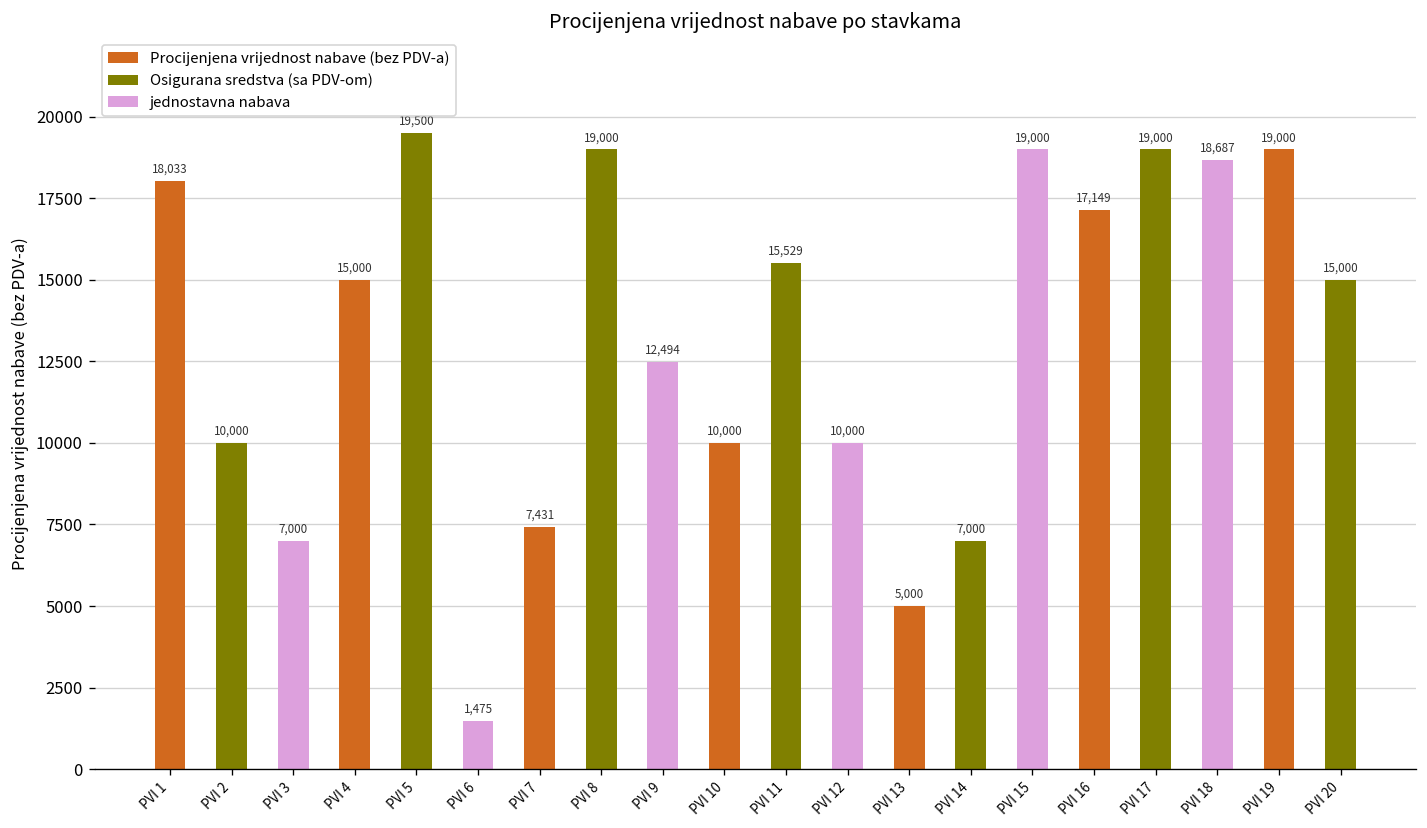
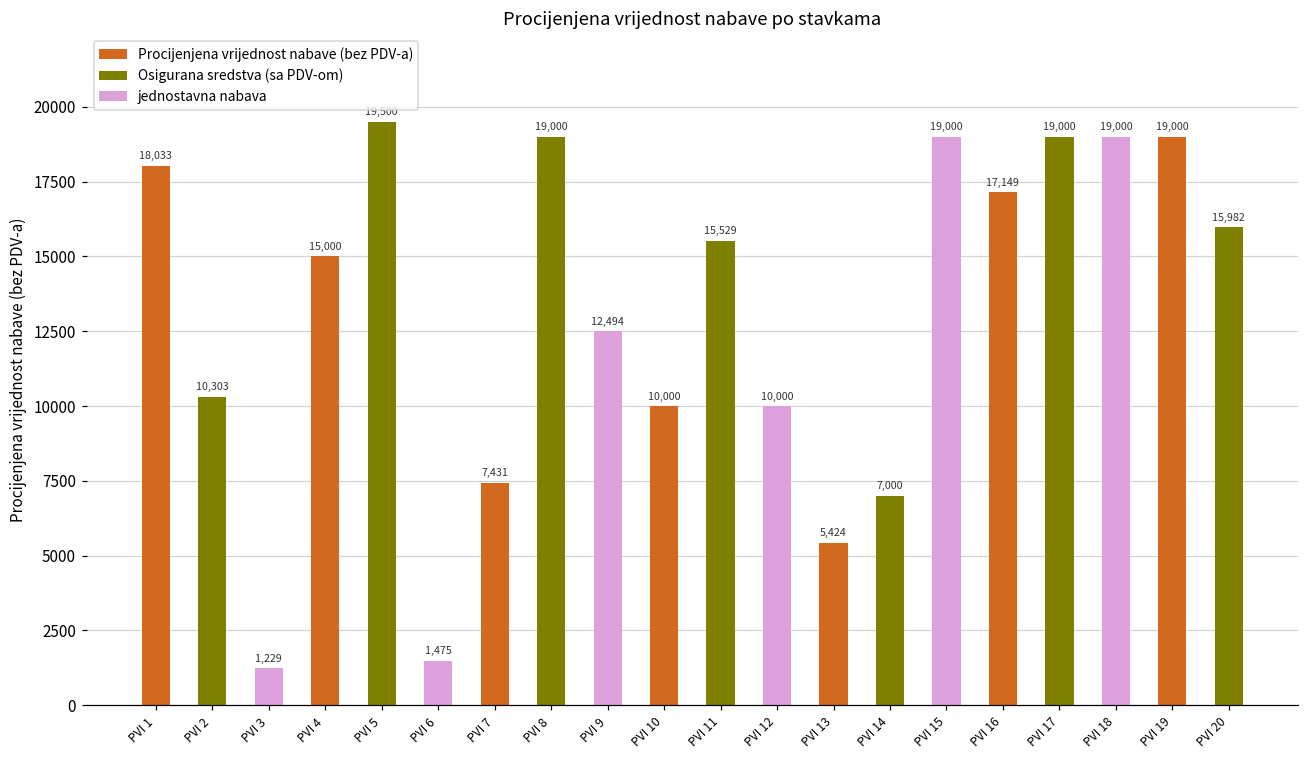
PVI 2: 10,000 -> 10,303
PVI 3: 7,000 -> 1,229
PVI 13: 5,000 -> 5,424
PVI 18: 18,687 -> 19,000
PVI 20: 15,000 -> 15,982
